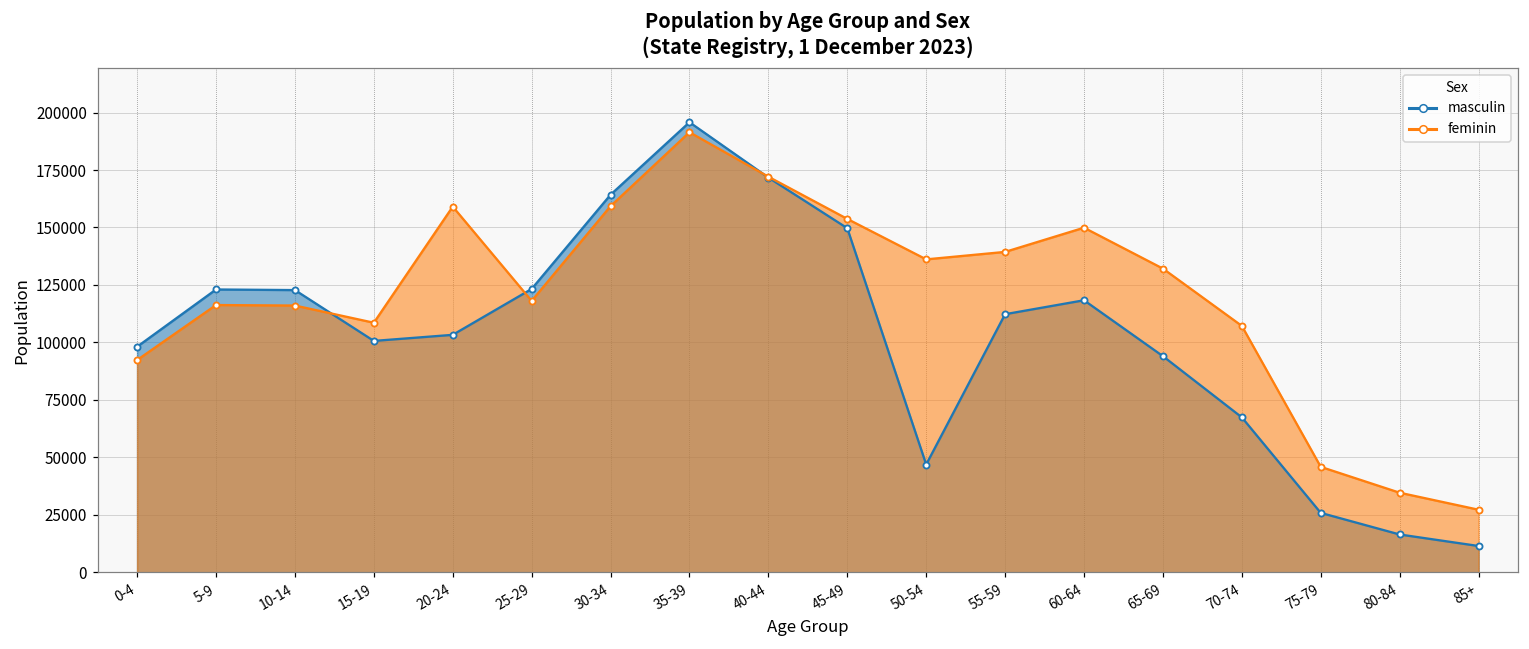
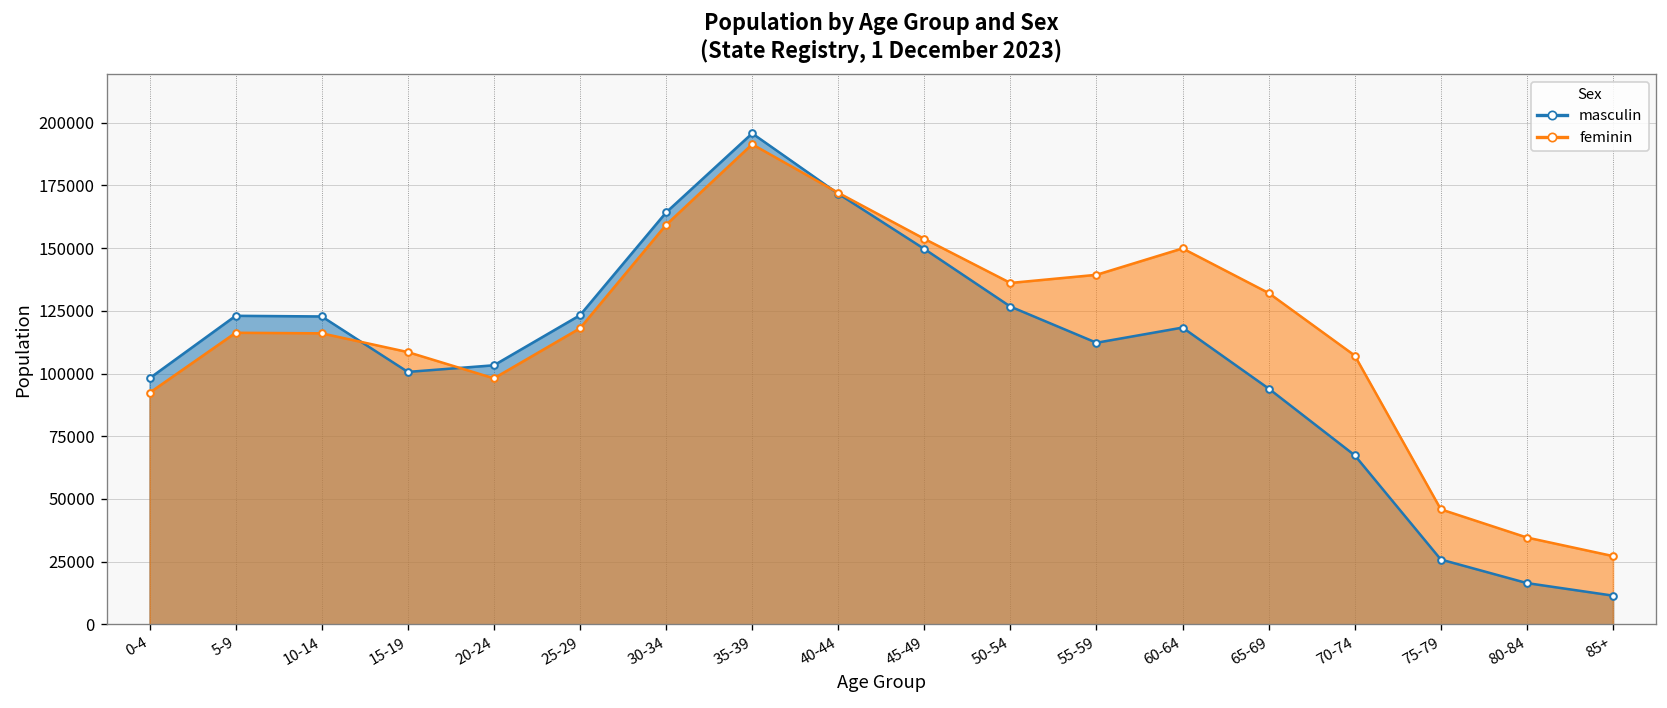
feminin, 20-24: 159000 -> 98000
masculin, 50-54: 47000 -> 127000
